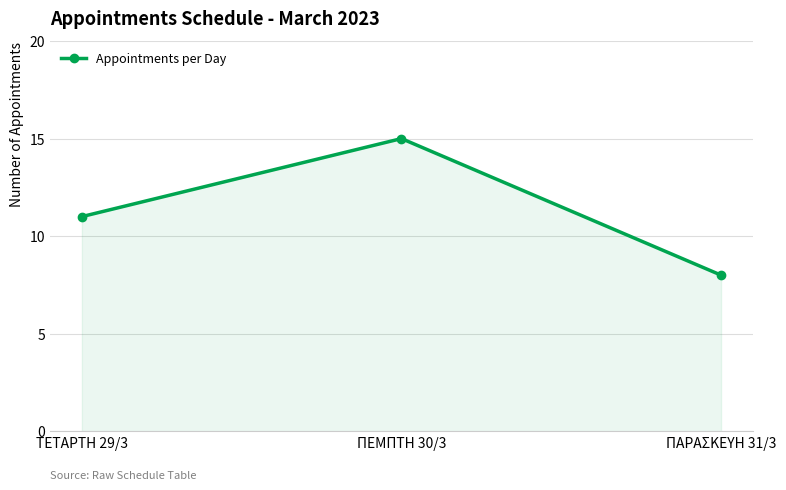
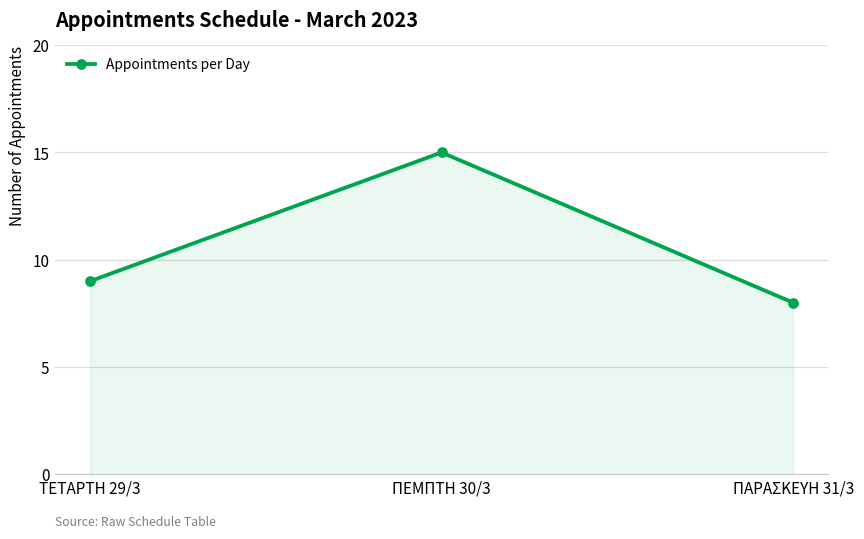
ΤΕΤΑΡΤΗ 29/3: 11 -> 9
